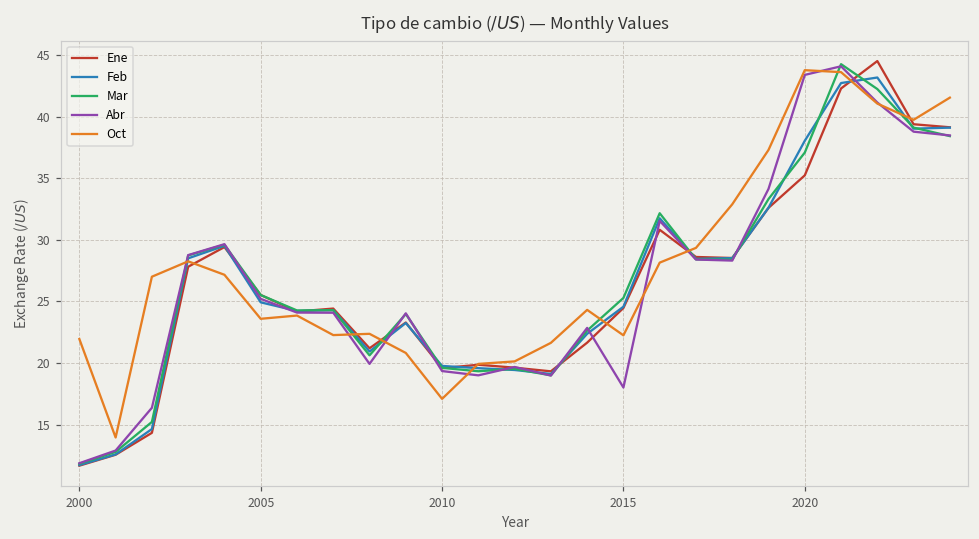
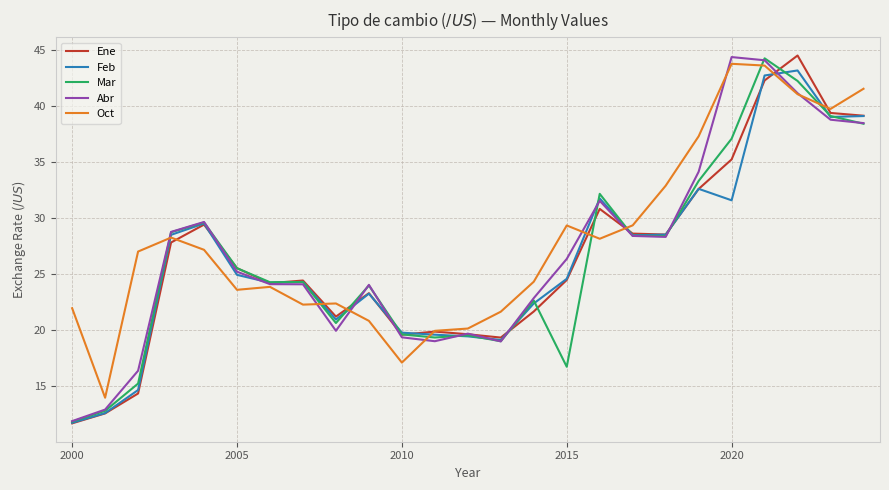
Mar, 2015: 25.3 -> 16.7
Abr, 2015: 18.0 -> 26.4
Oct, 2015: 22.3 -> 29.3
Feb, 2020: 38.0 -> 31.6
Abr, 2020: 43.4 -> 44.4
